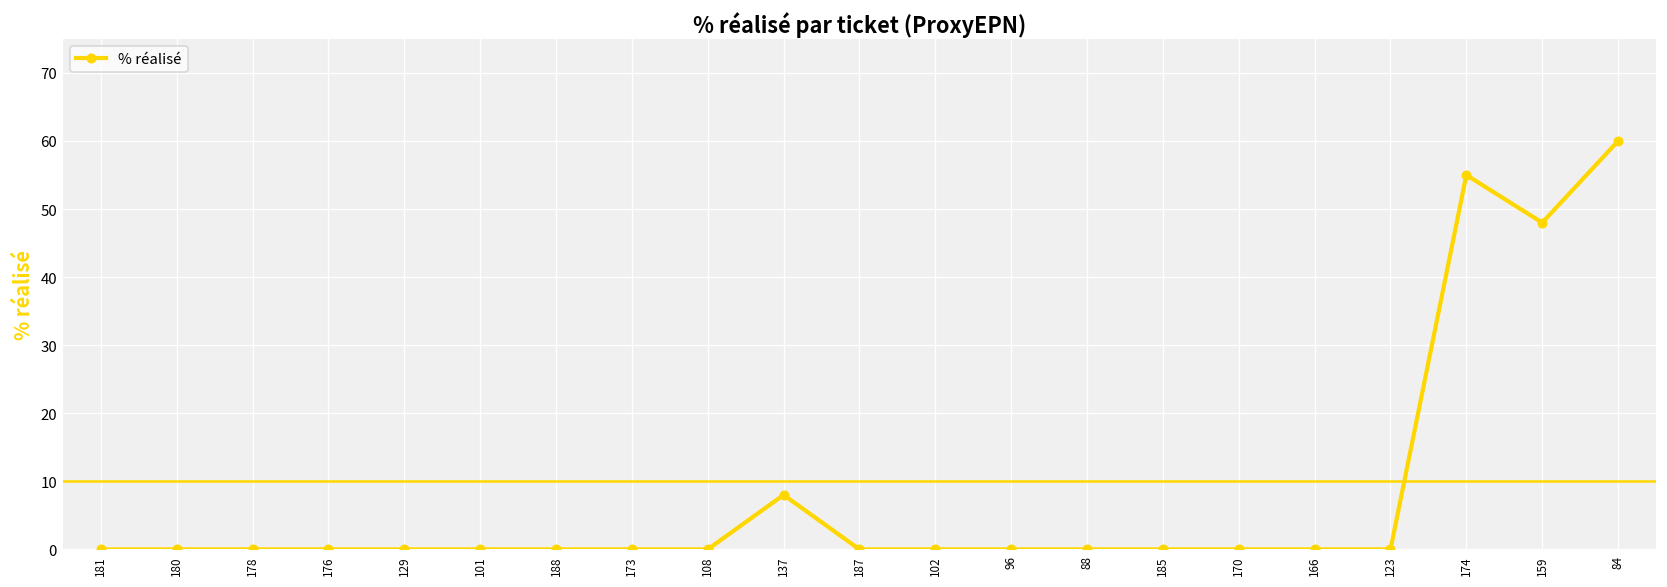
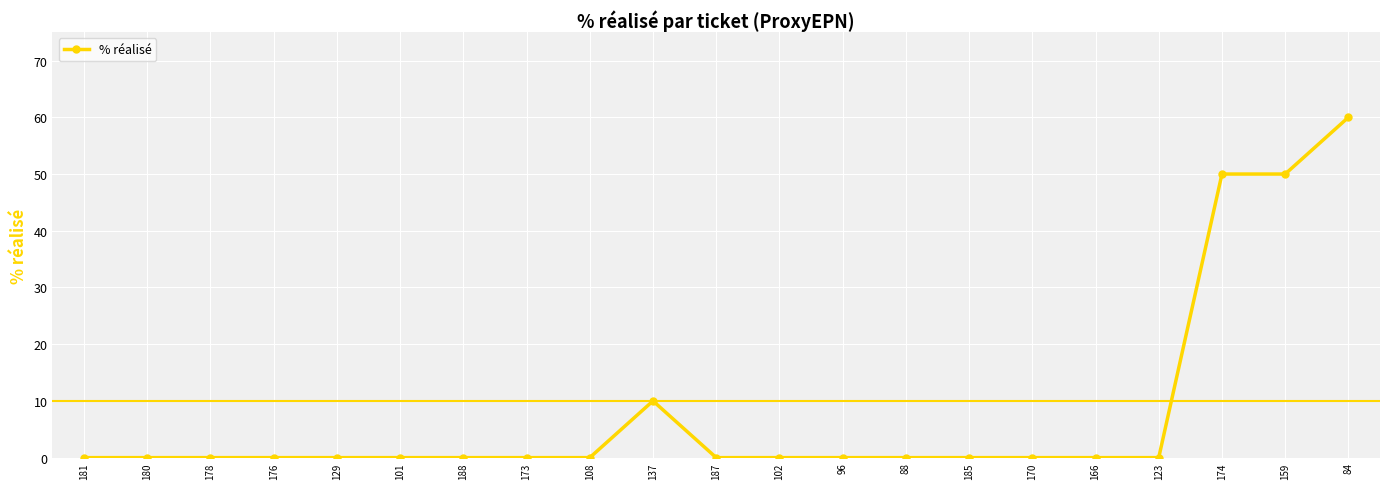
137: 8 -> 10
174: 55 -> 50
159: 48 -> 50
